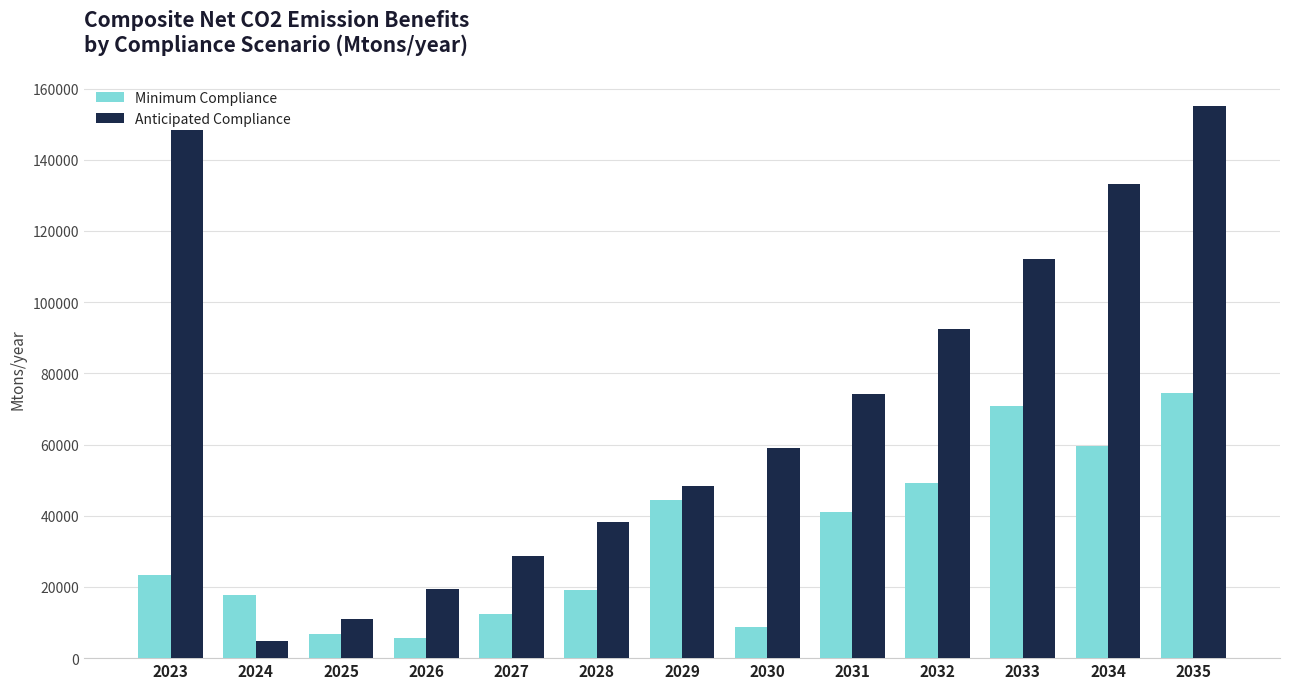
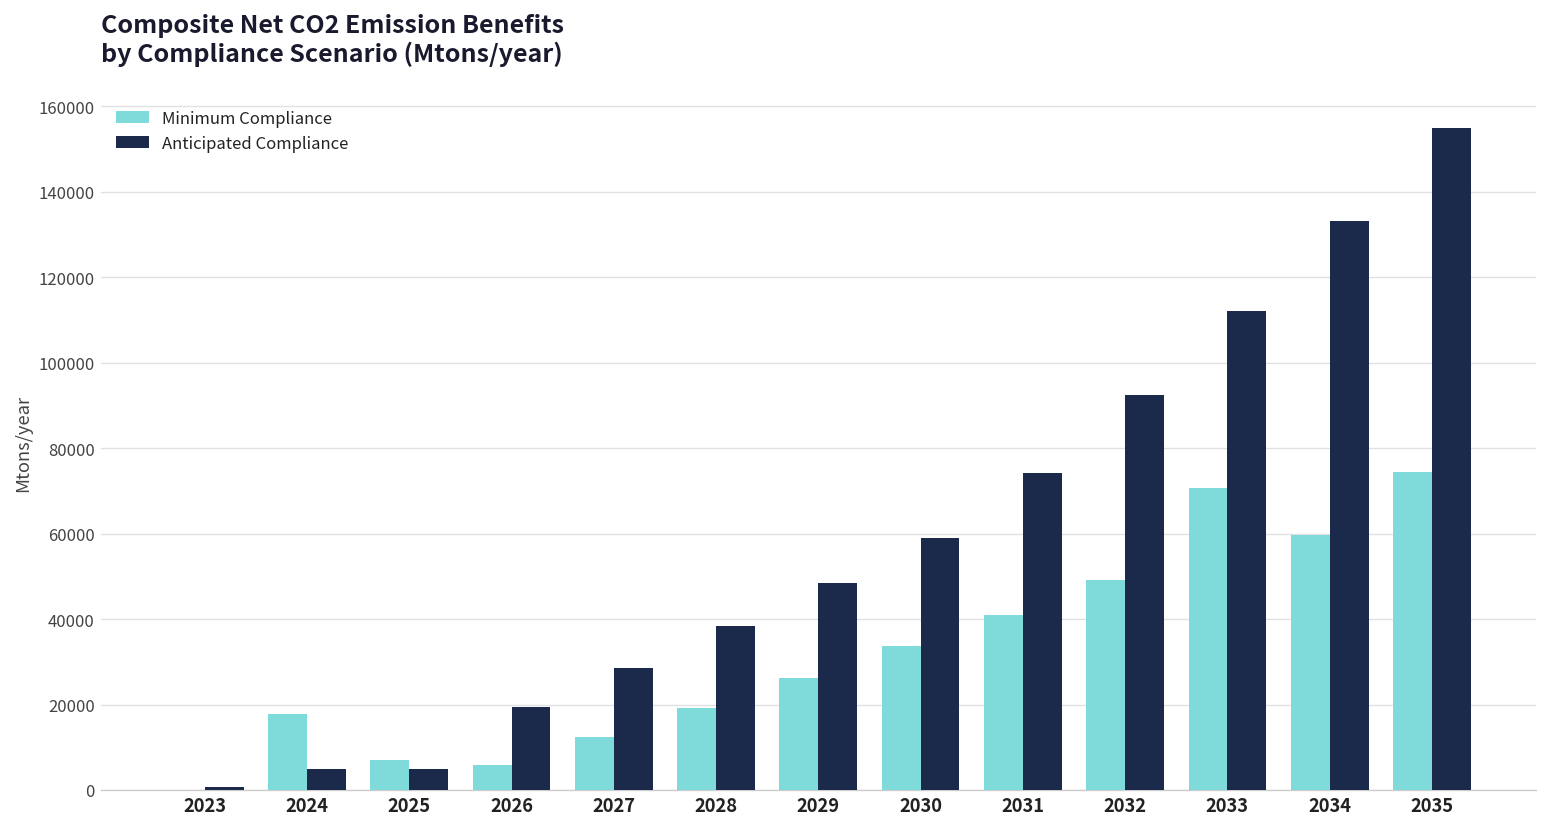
Minimum Compliance, 2023: 23000 -> 0
Anticipated Compliance, 2023: 148000 -> 1000
Anticipated Compliance, 2025: 11000 -> 5000
Minimum Compliance, 2029: 44000 -> 26000
Minimum Compliance, 2030: 9000 -> 34000
